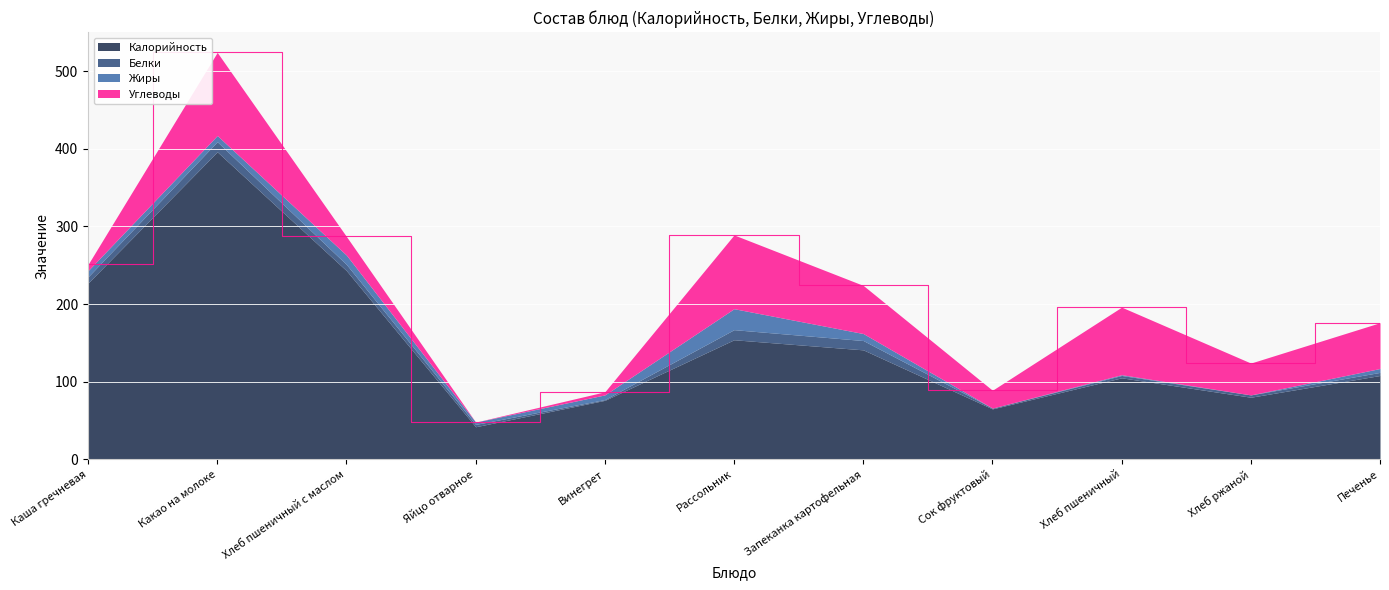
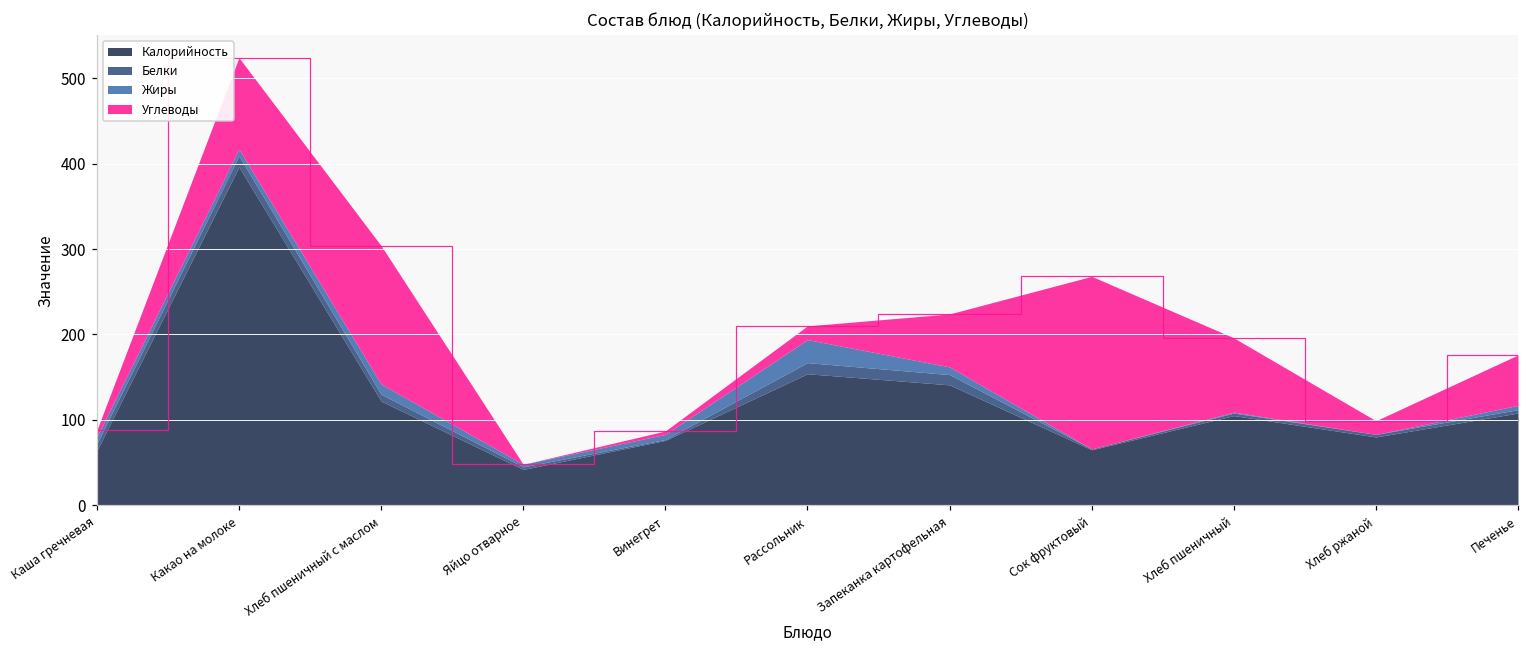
Калорийность, Каша гречневая: 230 -> 60
Калорийность, Хлеб пшеничный с маслом: 240 -> 120
Углеводы, Хлеб пшеничный с маслом: 20 -> 160
Углеводы, Рассольник: 100 -> 20
Углеводы, Сок фруктовый: 20 -> 200
Углеводы, Хлеб ржаной: 40 -> 20
